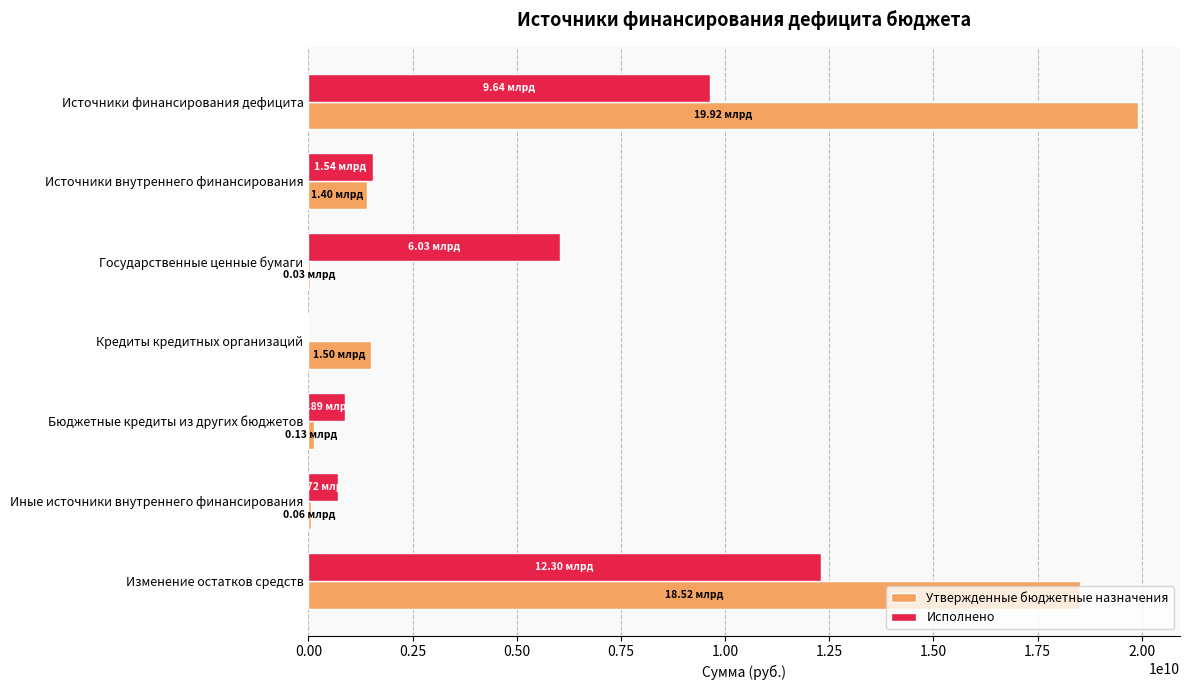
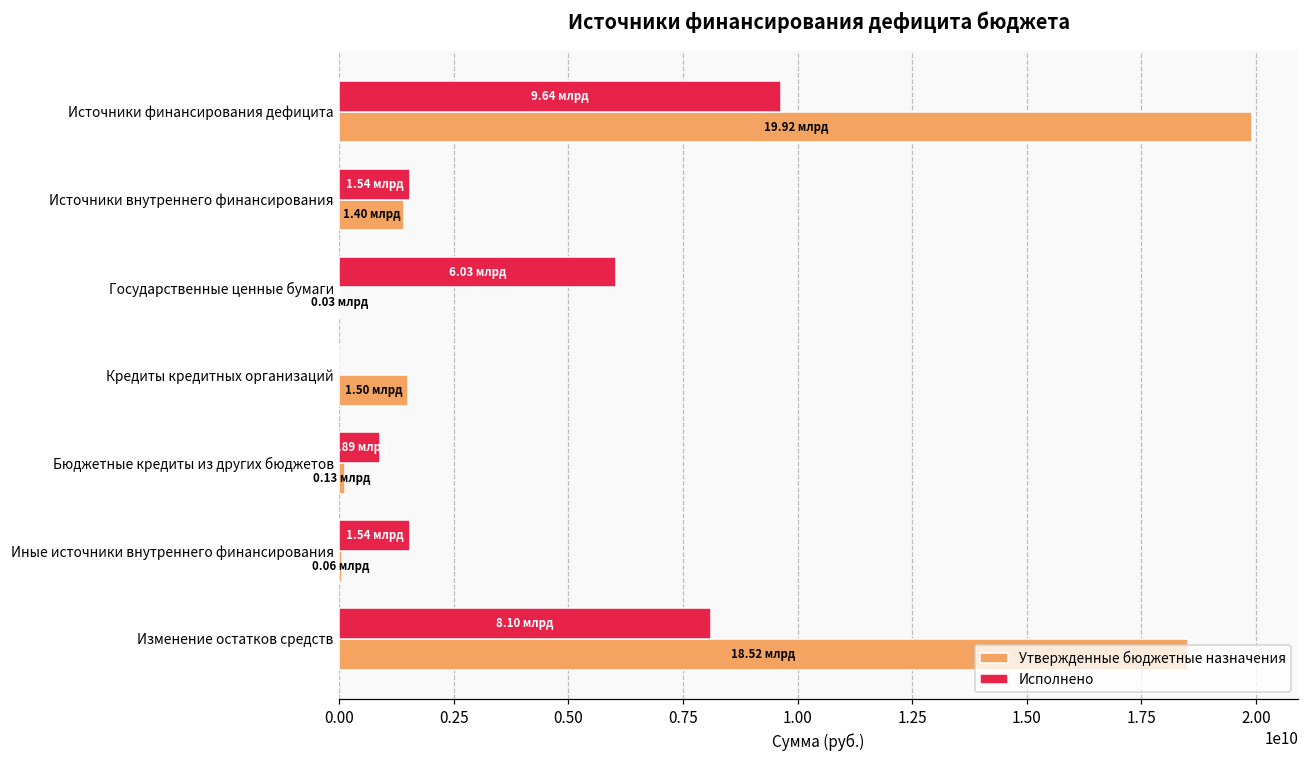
Исполнено, Иные источники внутреннего финансирования: 700000000 -> 1500000000
Исполнено, Изменение остатков средств: 12.30 -> 8.10
